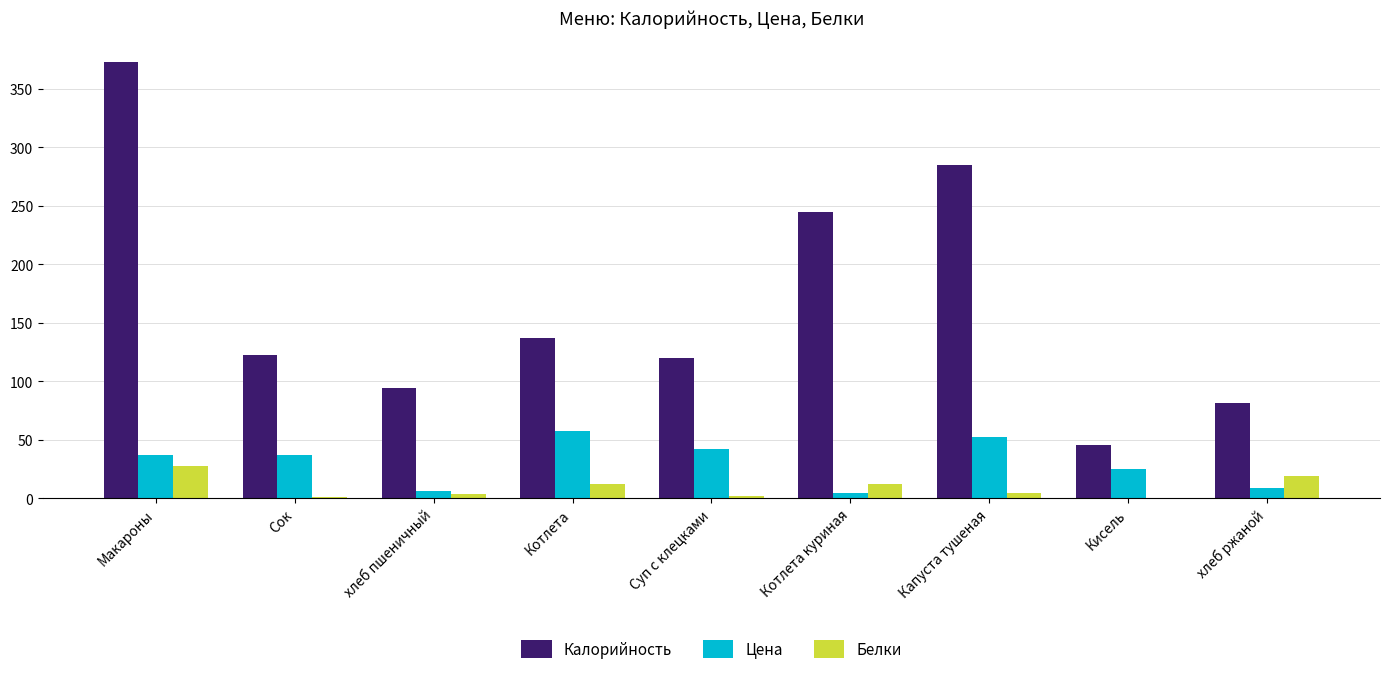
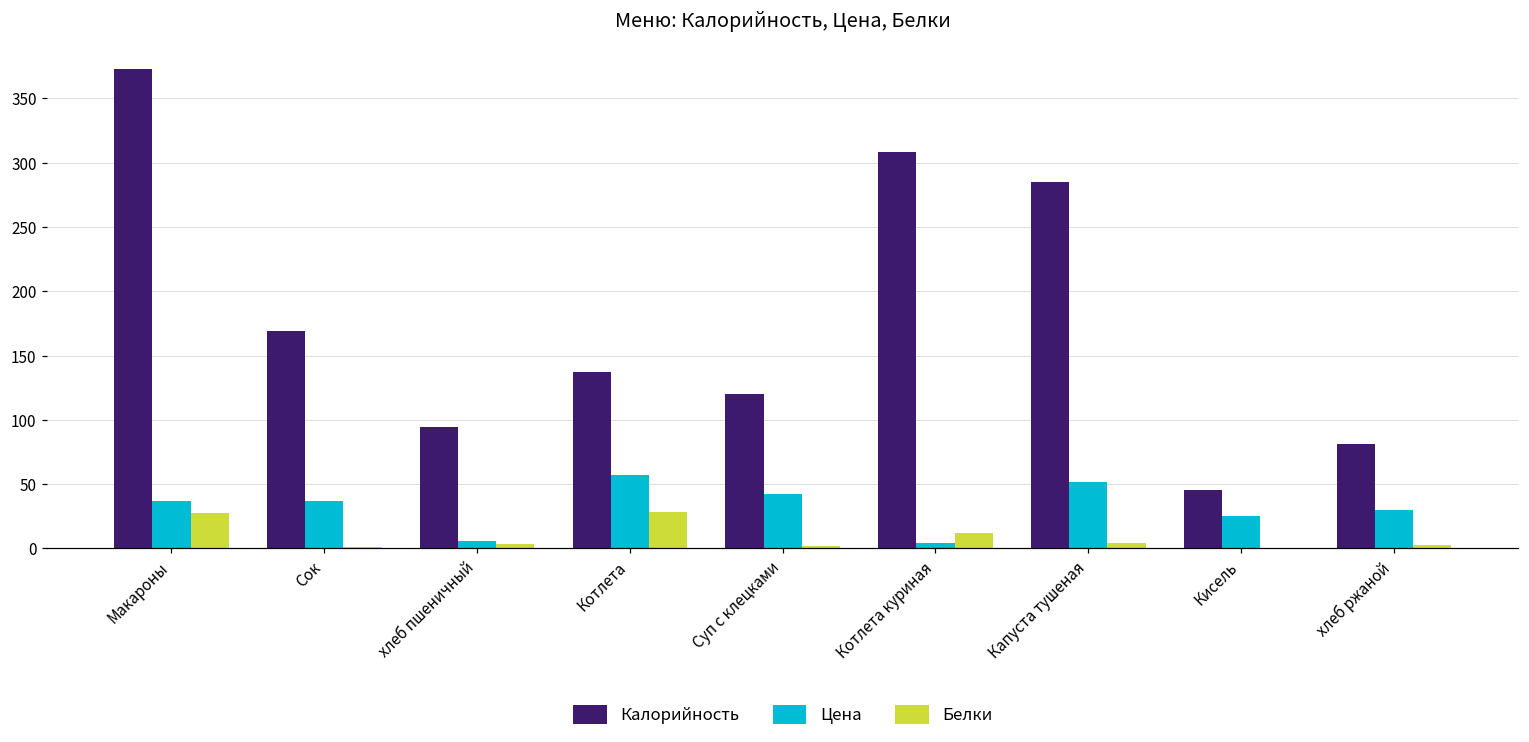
Калорийность, Сок: 122 -> 169
Белки, Котлета: 12 -> 29
Калорийность, Котлета куриная: 245 -> 308
Цена, хлеб ржаной: 9 -> 30
Белки, хлеб ржаной: 19 -> 3
